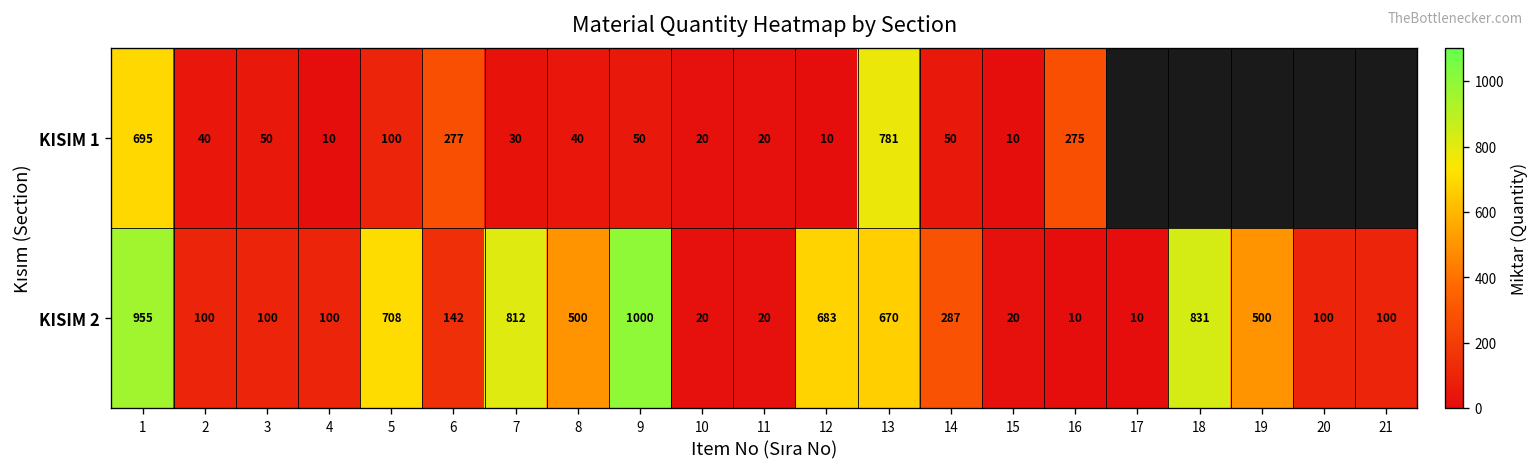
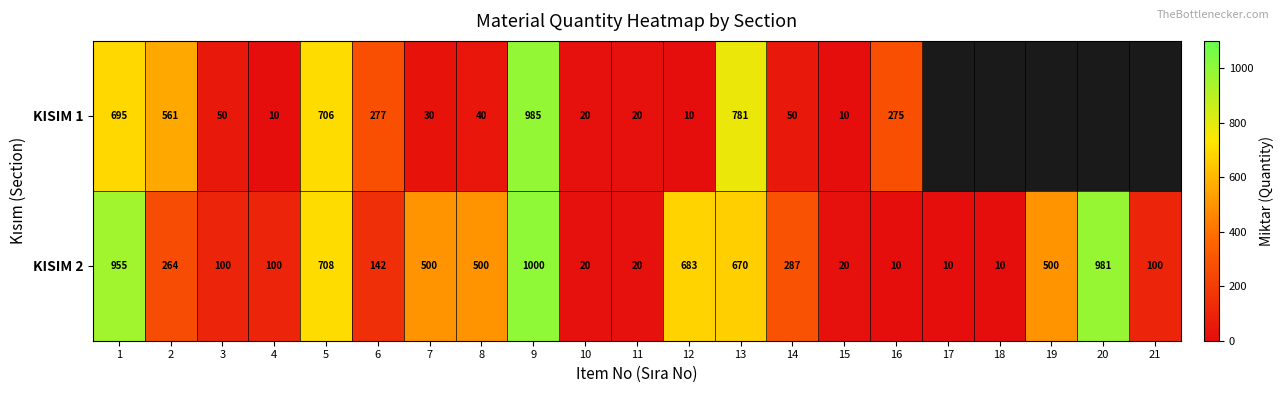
KISIM 1, 2: 40 -> 561
KISIM 1, 5: 100 -> 706
KISIM 1, 9: 50 -> 985
KISIM 2, 2: 100 -> 264
KISIM 2, 7: 812 -> 500
KISIM 2, 18: 831 -> 10
KISIM 2, 20: 100 -> 981
